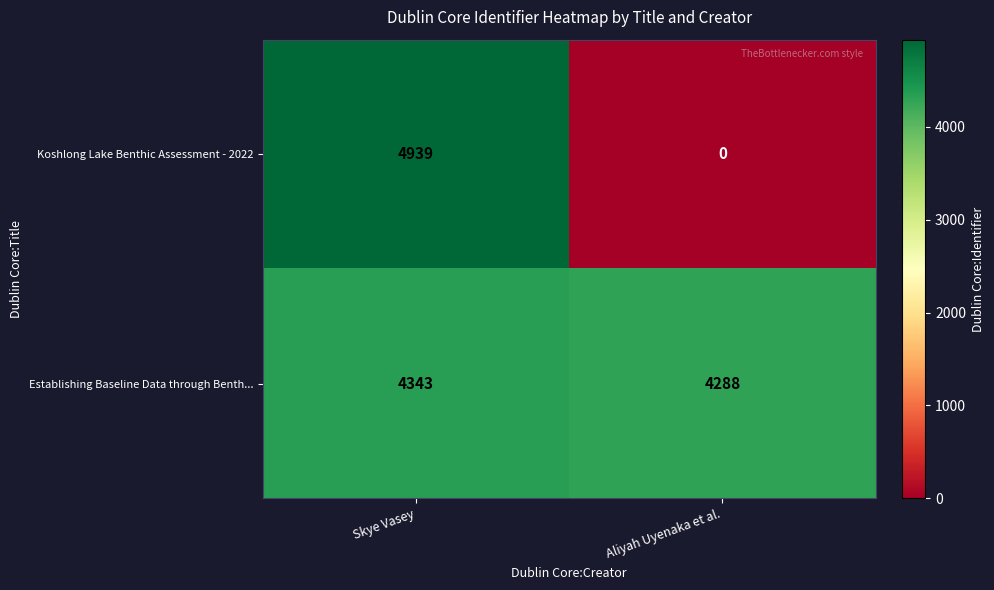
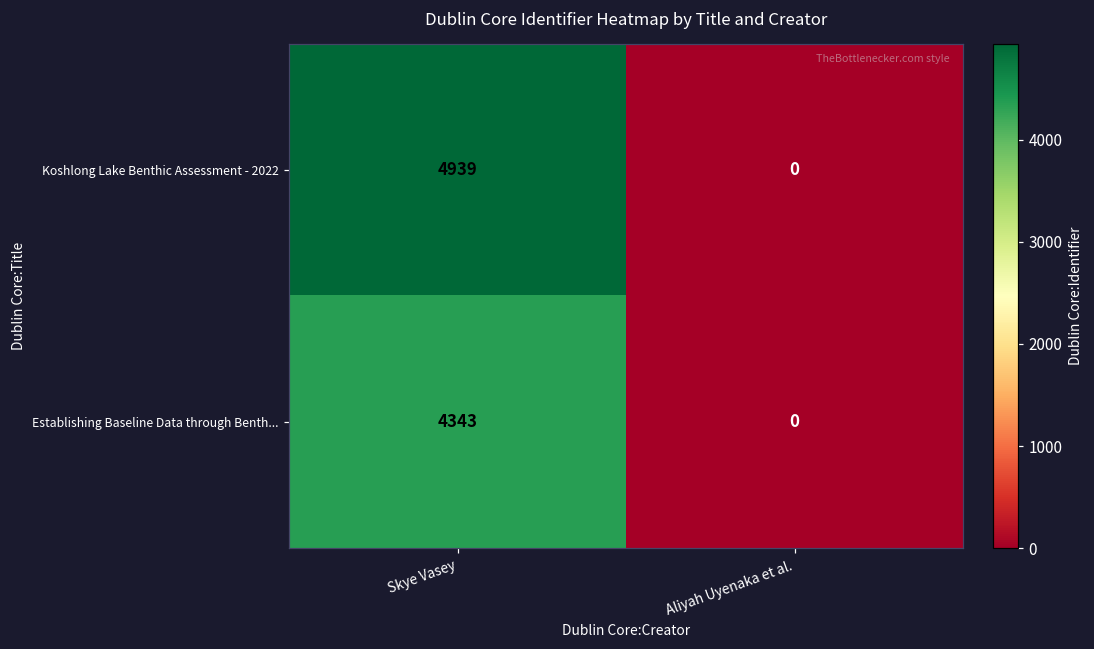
Establishing Baseline Data through Benth..., Aliyah Uyenaka et al.: 4288 -> 0
